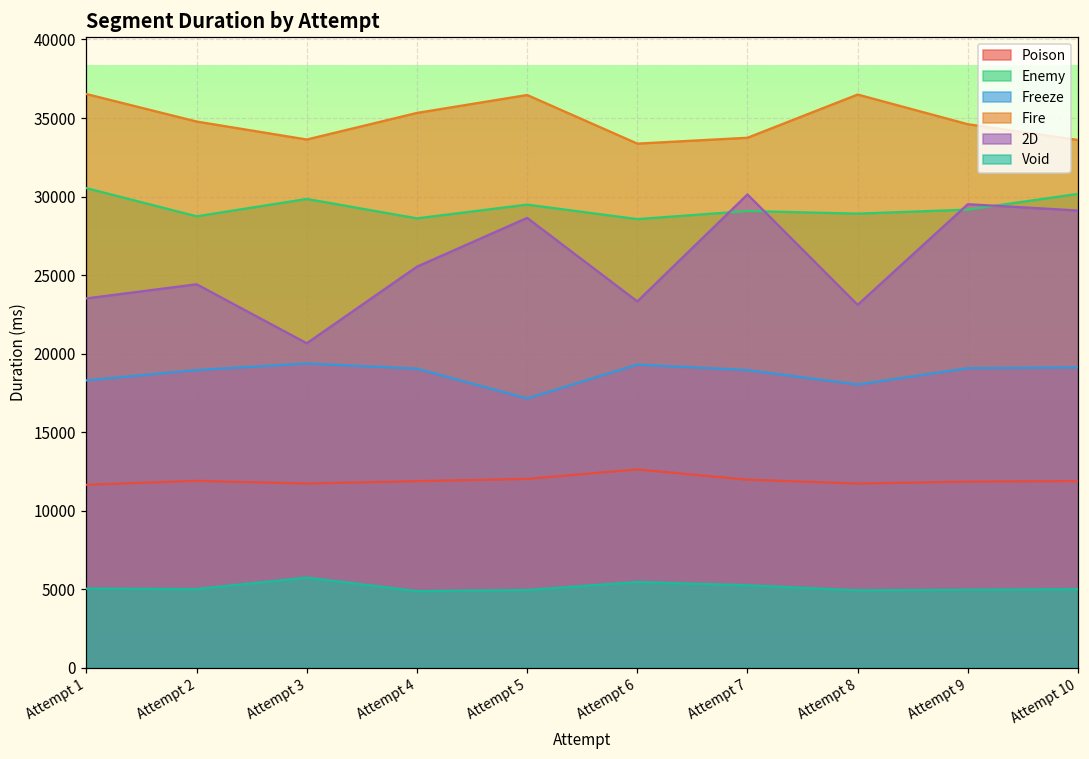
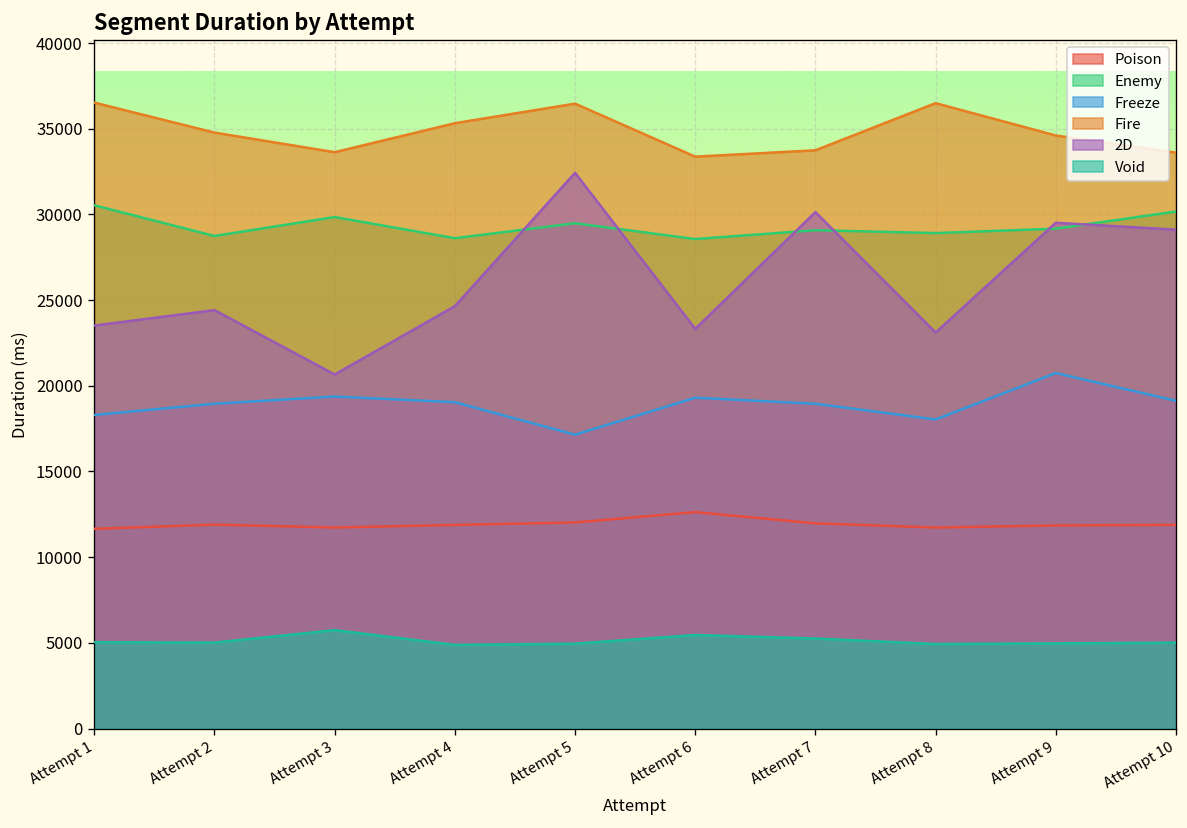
2D, Attempt 4: 25500 -> 24600
2D, Attempt 5: 28600 -> 32400
Freeze, Attempt 9: 19100 -> 20700
